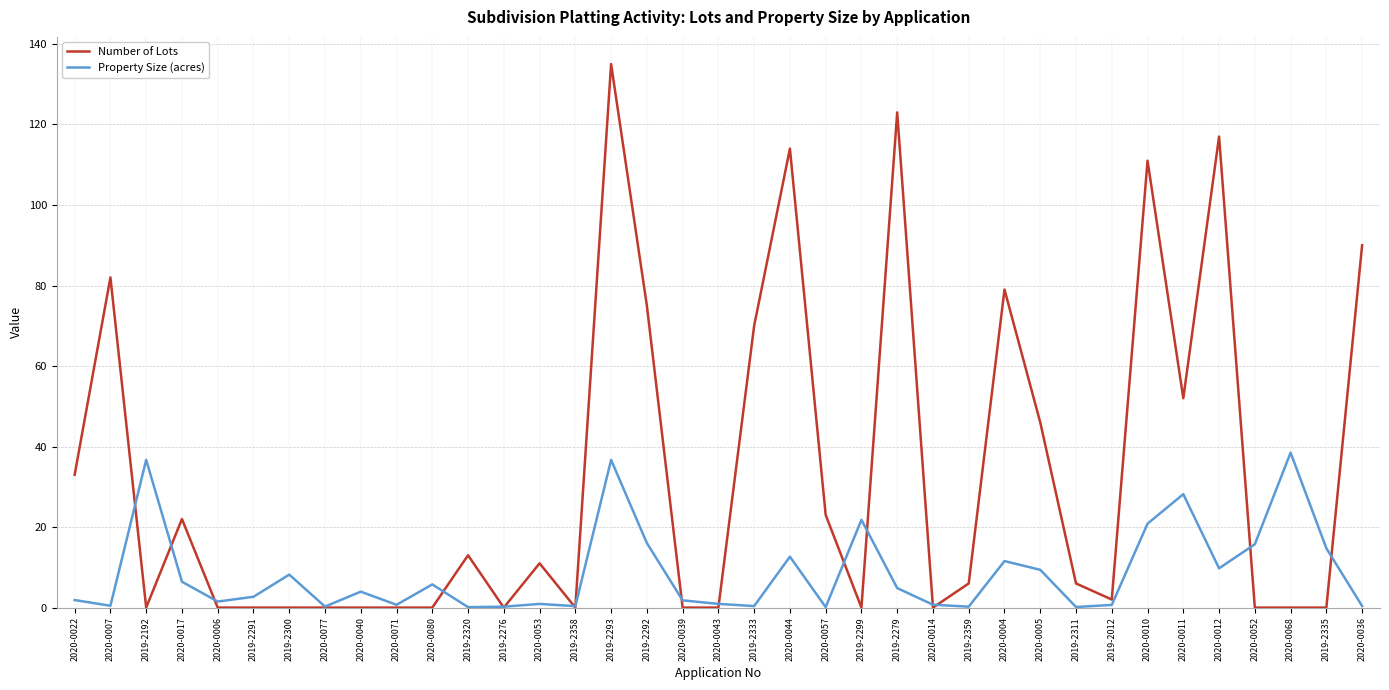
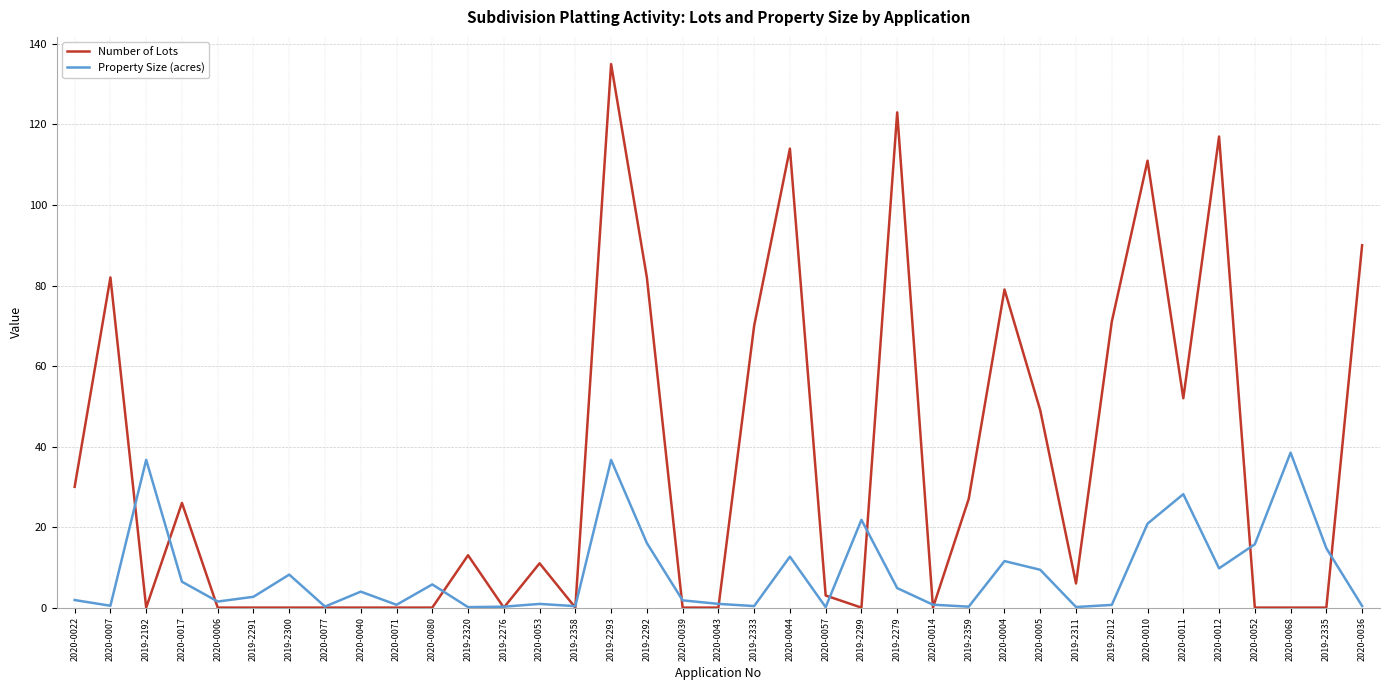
Number of Lots, 2020-0022: 33 -> 30
Number of Lots, 2020-0017: 22 -> 26
Number of Lots, 2019-2292: 75 -> 82
Number of Lots, 2020-0057: 23 -> 3
Number of Lots, 2019-2359: 6 -> 27
Number of Lots, 2020-0005: 46 -> 49
Number of Lots, 2019-2012: 2 -> 71
